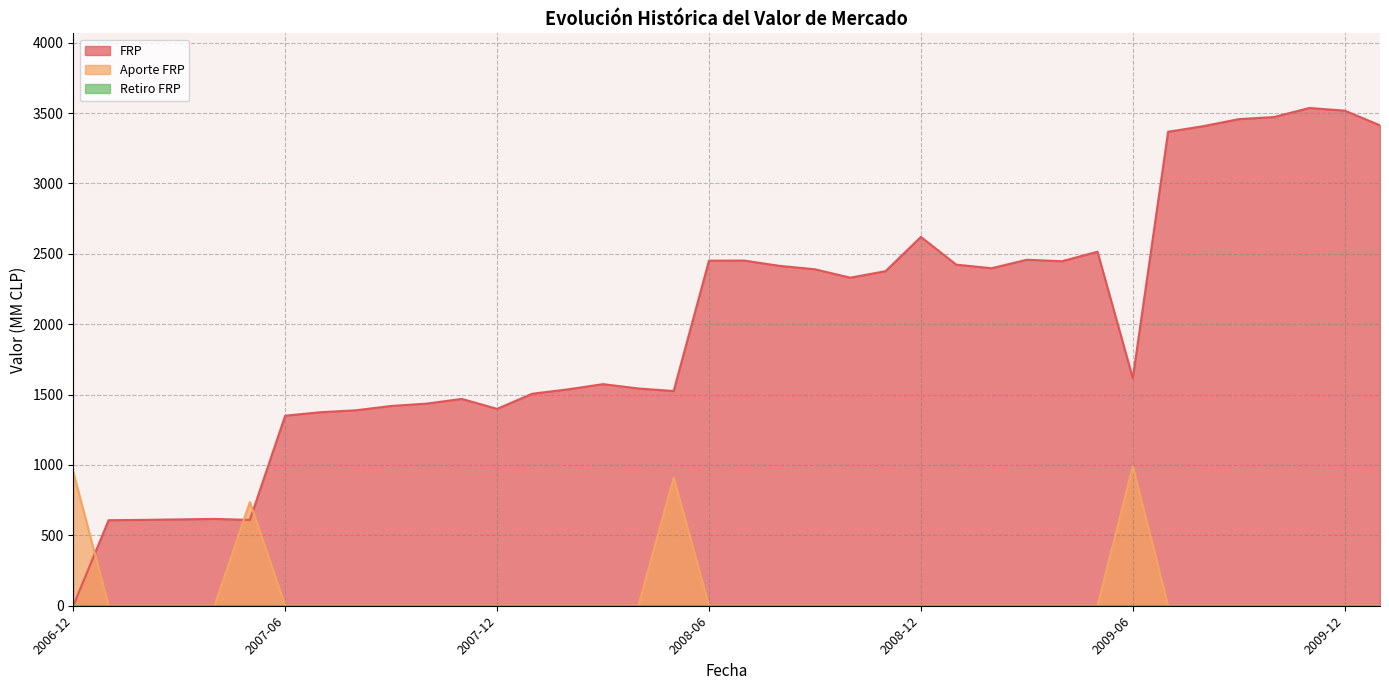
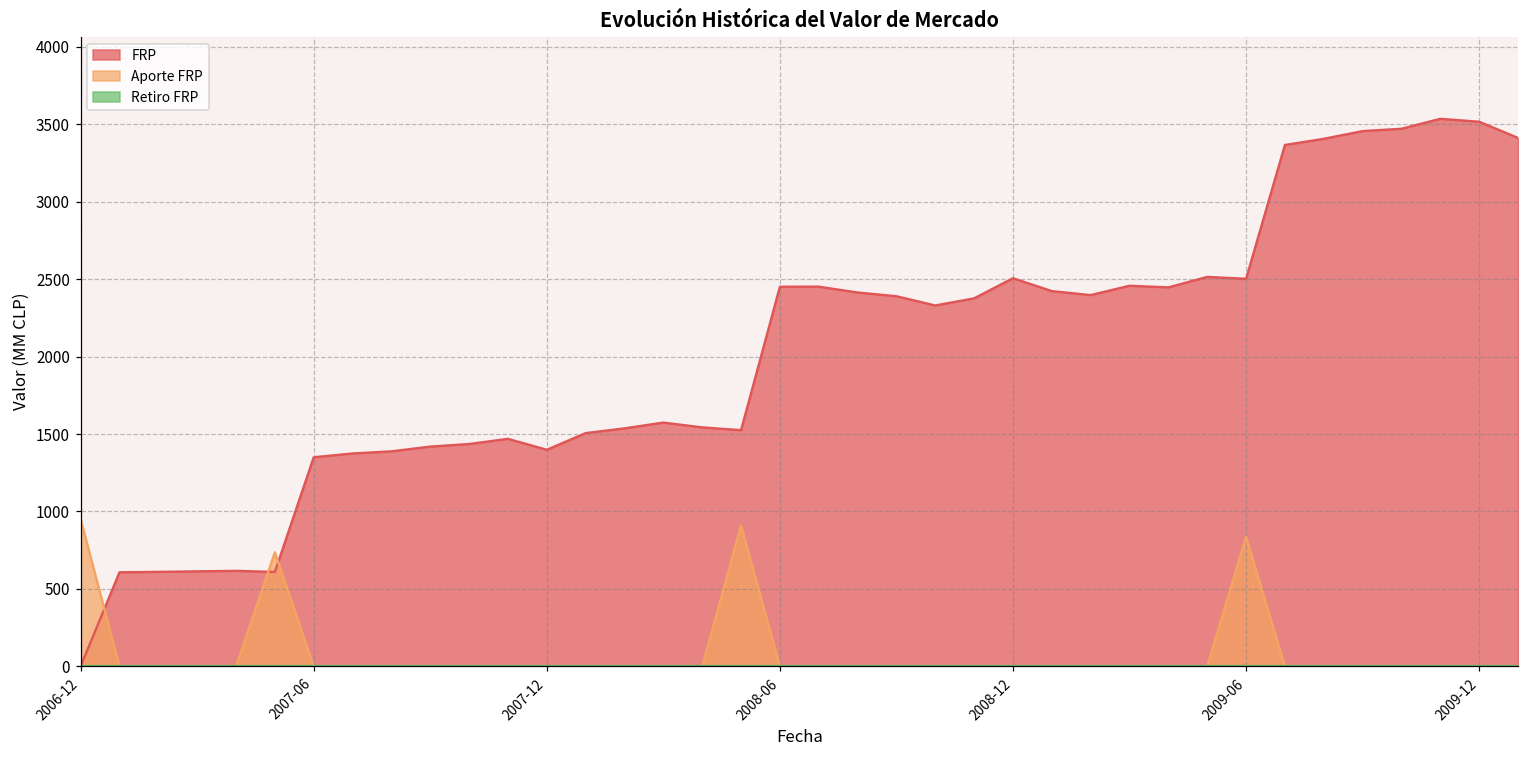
FRP, 2008-12: 2620 -> 2510
FRP, 2009-06: 1620 -> 2500
Aporte FRP, 2009-06: 990 -> 840
